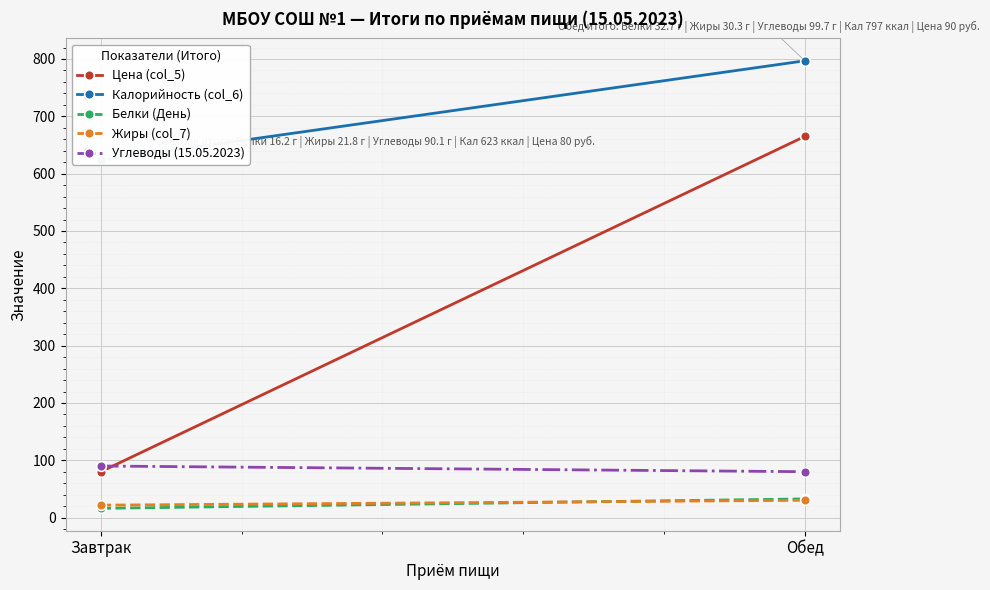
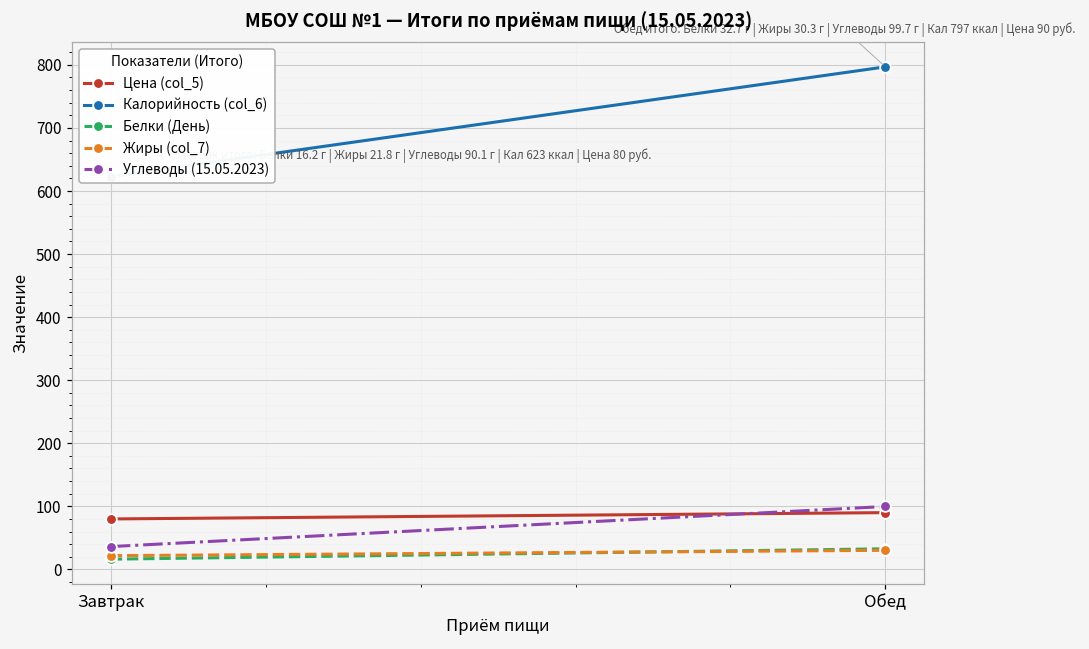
Углеводы (15.05.2023), Завтрак: 90 -> 40
Цена (col_5), Обед: 670 -> 90
Углеводы (15.05.2023), Обед: 80 -> 100
